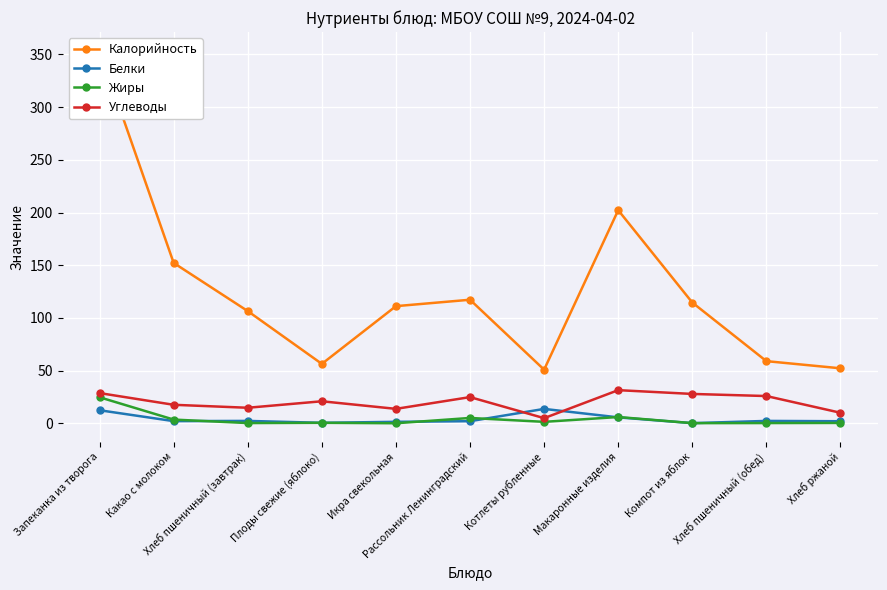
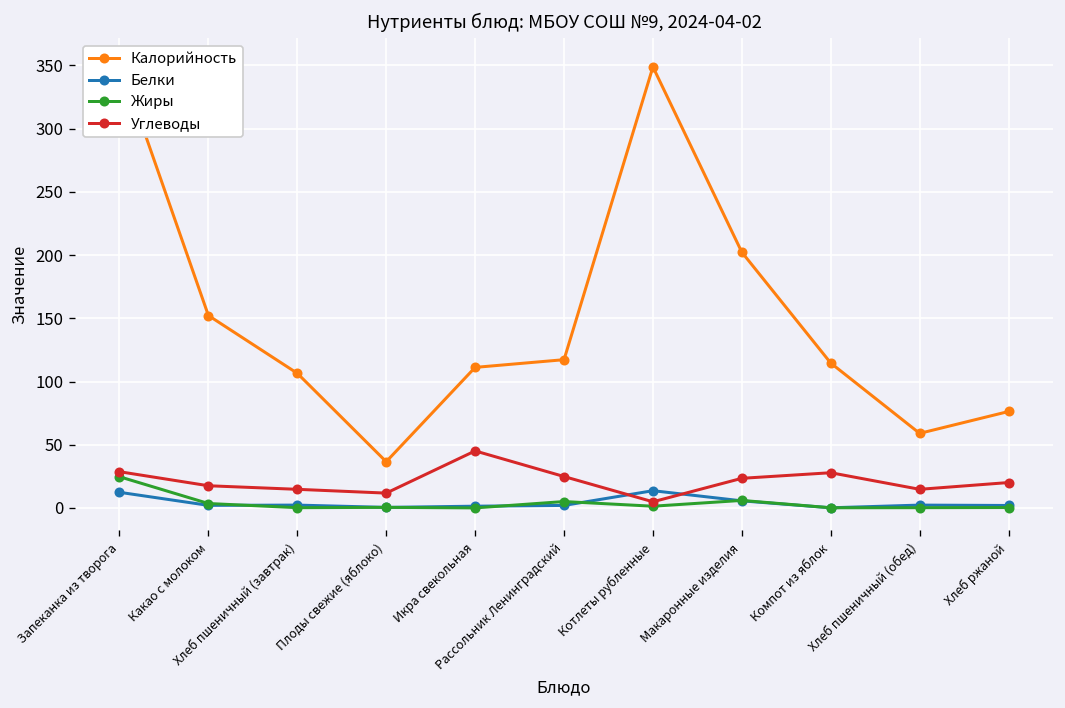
Калорийность, Плоды свежие (яблоко): 56 -> 37
Углеводы, Плоды свежие (яблоко): 21 -> 12
Углеводы, Икра свекольная: 14 -> 45
Калорийность, Котлеты рубленные: 51 -> 349
Углеводы, Макаронные изделия: 31 -> 23
Углеводы, Хлеб пшеничный (обед): 26 -> 15
Калорийность, Хлеб ржаной: 52 -> 76
Углеводы, Хлеб ржаной: 10 -> 20
